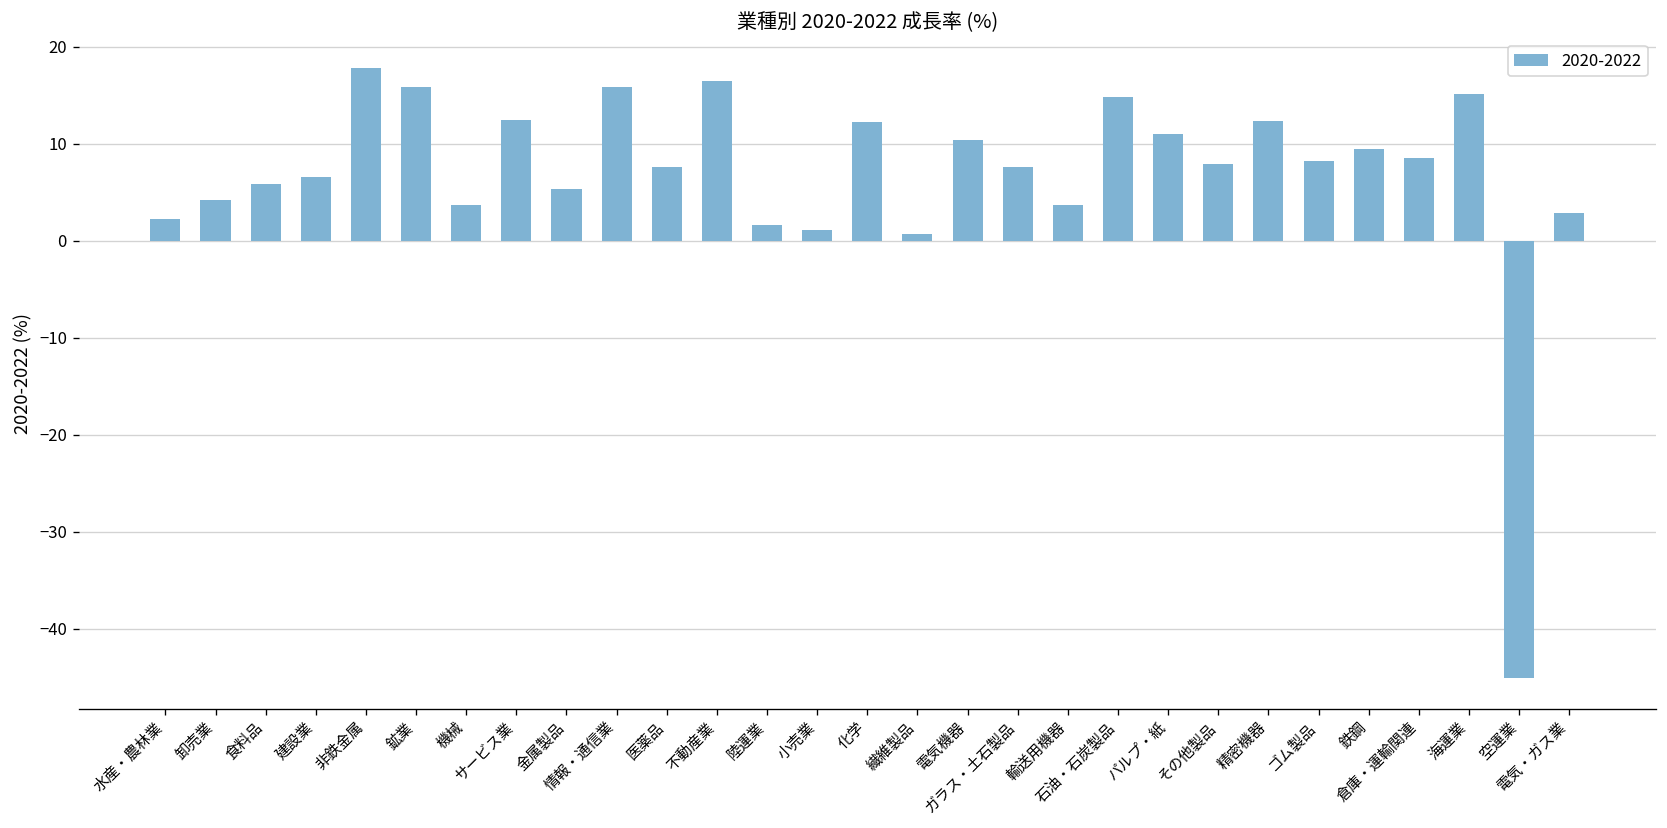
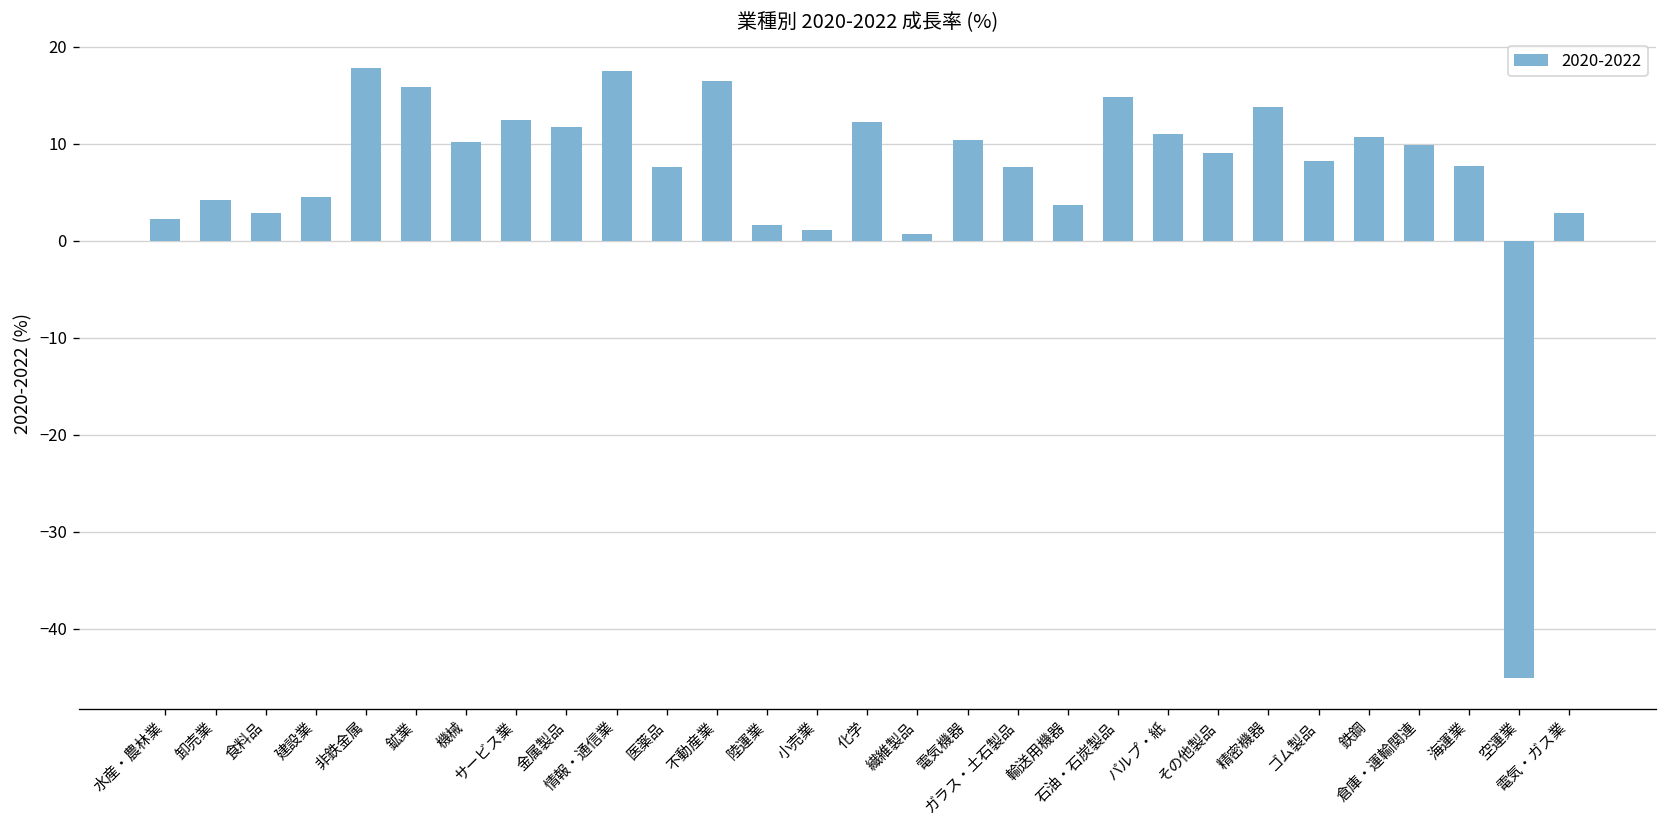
食料品: 6 -> 3
建設業: 7 -> 5
機械: 4 -> 10
金属製品: 5 -> 12
情報・通信業: 16 -> 18
その他製品: 8 -> 9
精密機器: 12 -> 14
鉄鋼: 10 -> 11
倉庫・運輸関連: 9 -> 10
海運業: 15 -> 8
